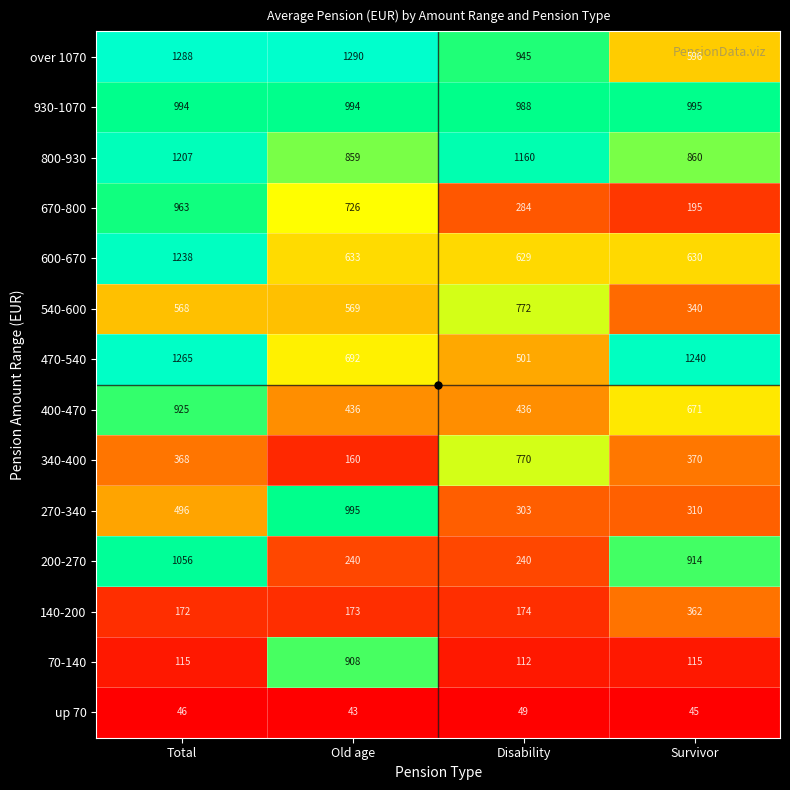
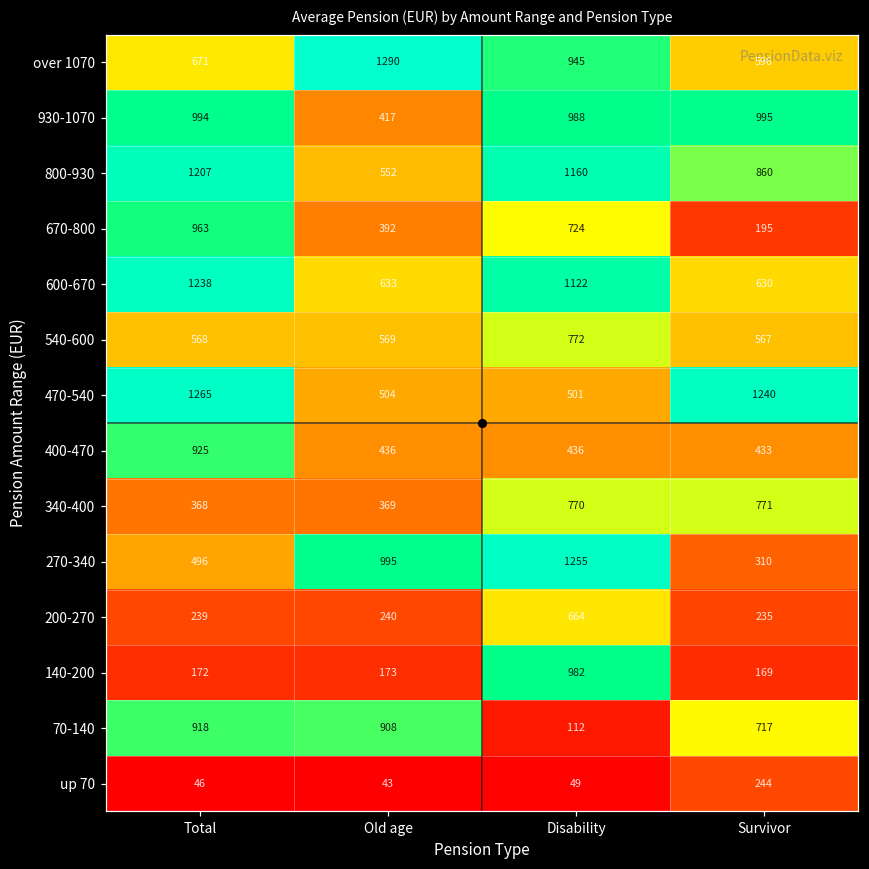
over 1070, Total: 1288 -> 671
930-1070, Old age: 994 -> 417
800-930, Old age: 859 -> 552
670-800, Old age: 726 -> 392
670-800, Disability: 284 -> 724
600-670, Disability: 629 -> 1122
540-600, Survivor: 340 -> 567
470-540, Old age: 692 -> 504
400-470, Survivor: 671 -> 433
340-400, Old age: 160 -> 369
340-400, Survivor: 370 -> 771
270-340, Disability: 303 -> 1255
200-270, Total: 1056 -> 239
200-270, Disability: 240 -> 664
200-270, Survivor: 914 -> 235
140-200, Disability: 174 -> 982
140-200, Survivor: 362 -> 169
70-140, Total: 115 -> 918
70-140, Survivor: 115 -> 717
up 70, Survivor: 45 -> 244
